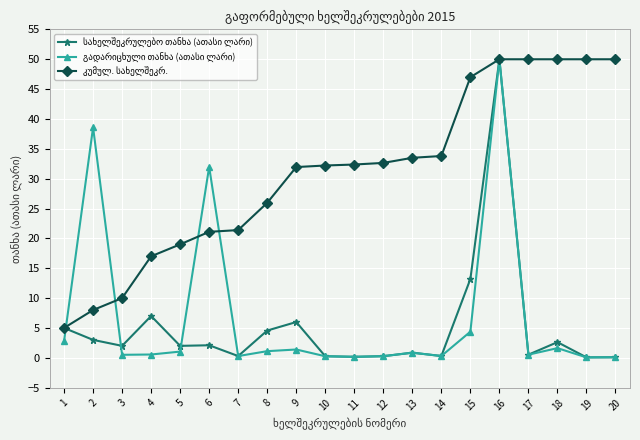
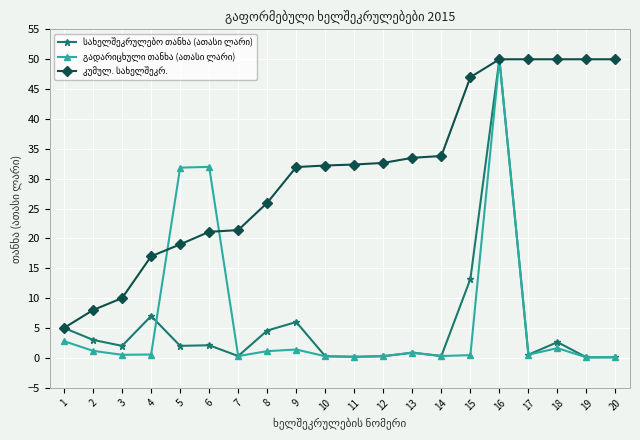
გადარიცხული თანხა (ათასი ლარი), 2: 39 -> 1
გადარიცხული თანხა (ათასი ლარი), 5: 1 -> 32
გადარიცხული თანხა (ათასი ლარი), 15: 4 -> 0
